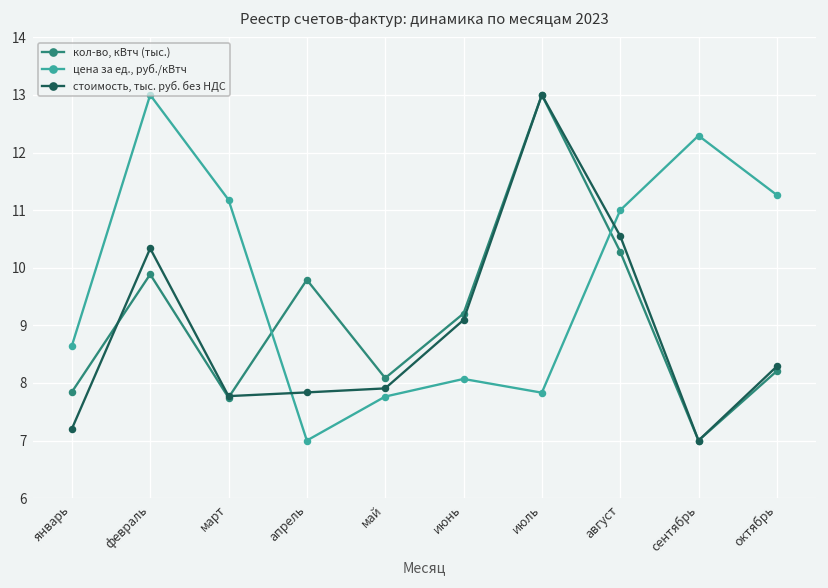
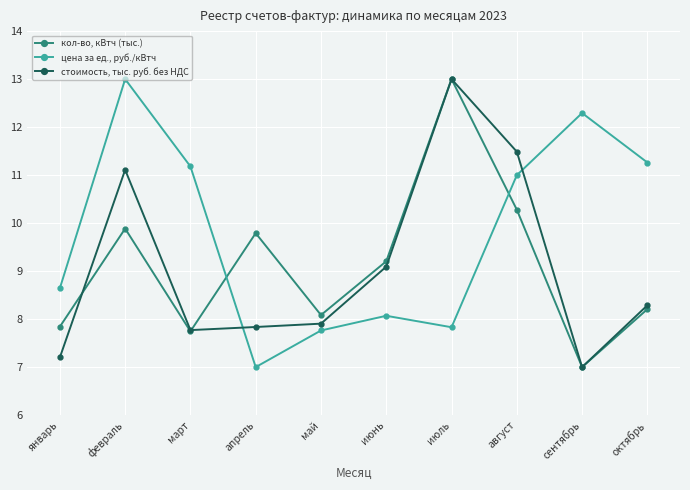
стоимость, тыс. руб. без НДС, февраль: 10.3 -> 11.1
стоимость, тыс. руб. без НДС, август: 10.6 -> 11.5
